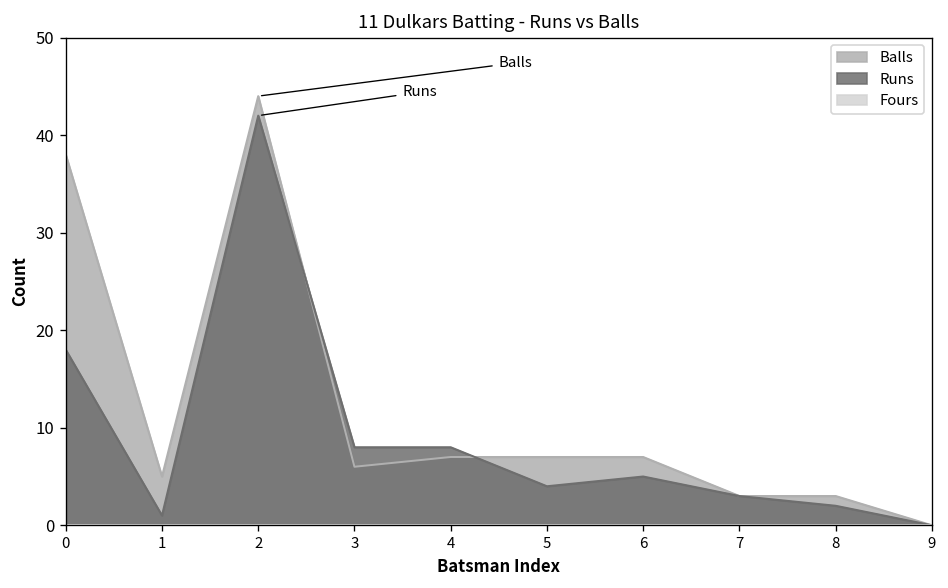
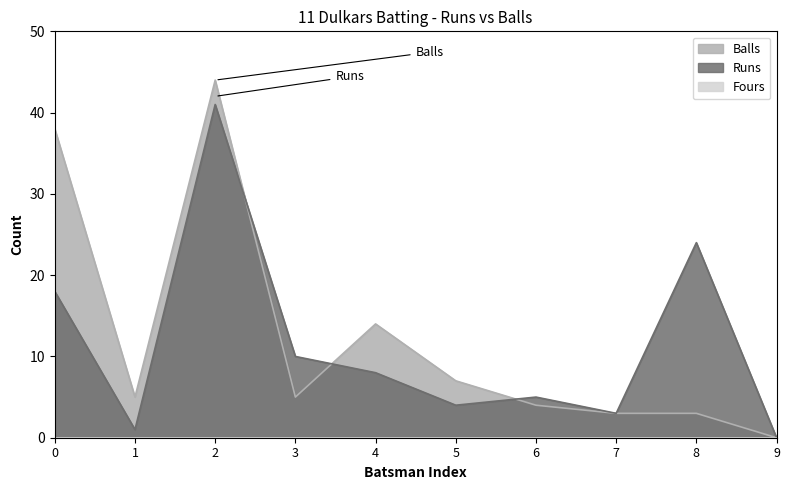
Runs, 2: 42 -> 41
Balls, 3: 6 -> 5
Runs, 3: 8 -> 10
Balls, 4: 7 -> 14
Balls, 6: 7 -> 4
Runs, 8: 2 -> 24
